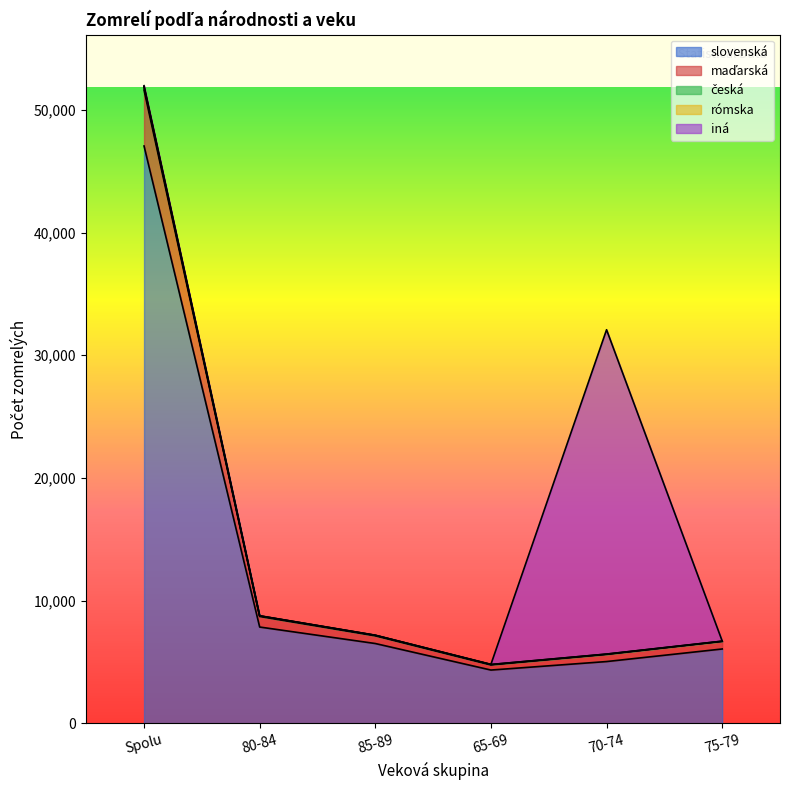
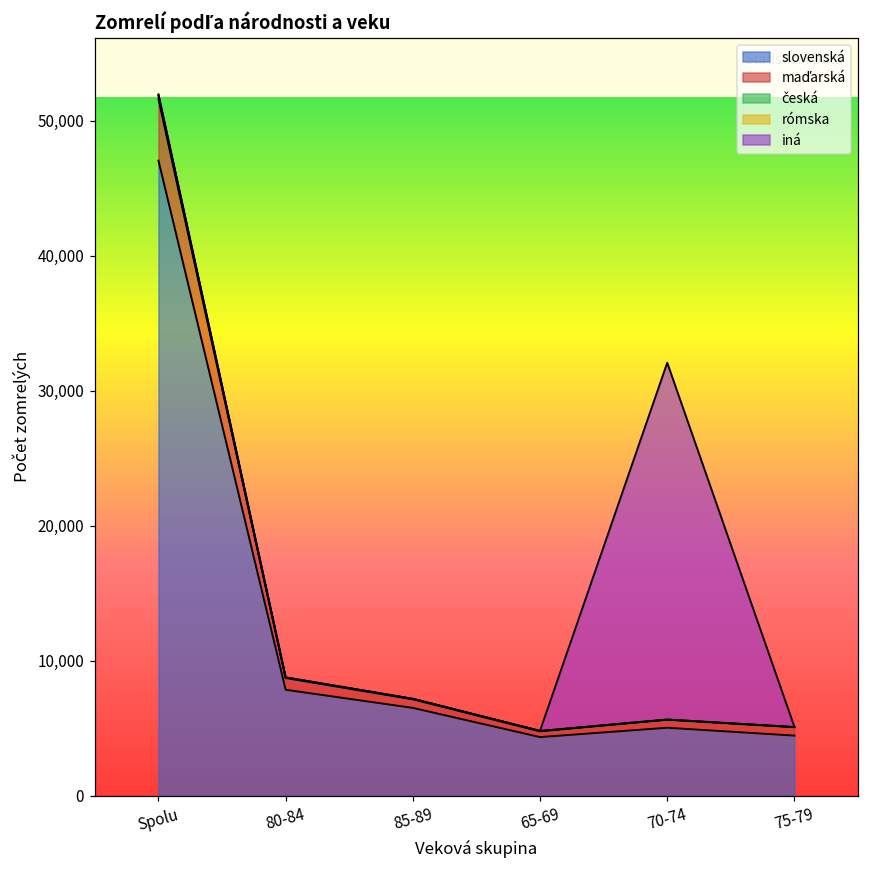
slovenská, 75-79: 6,100 -> 4,500
